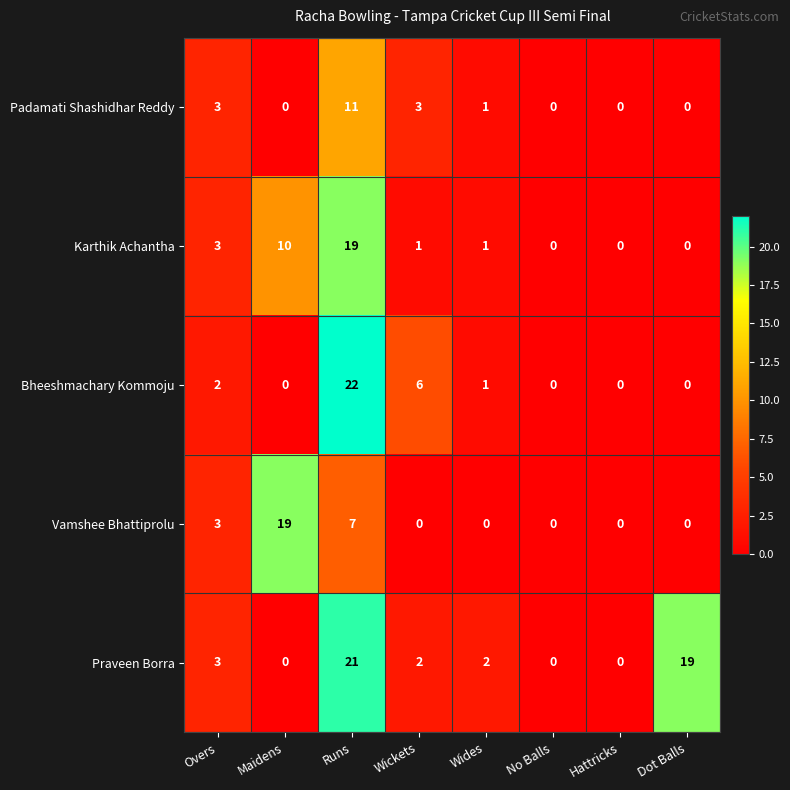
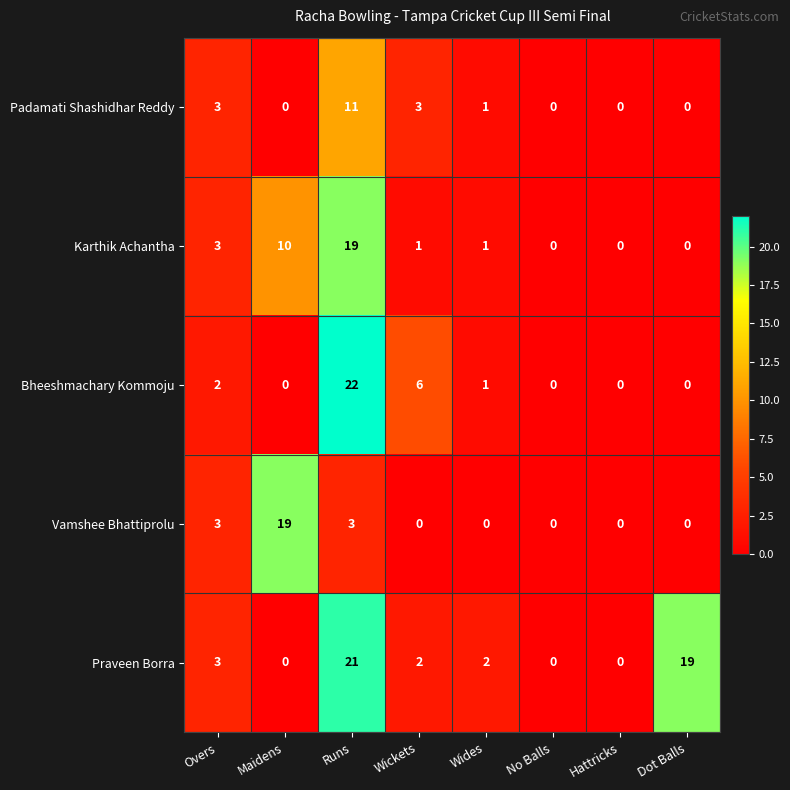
Vamshee Bhattiprolu, Runs: 7 -> 3
